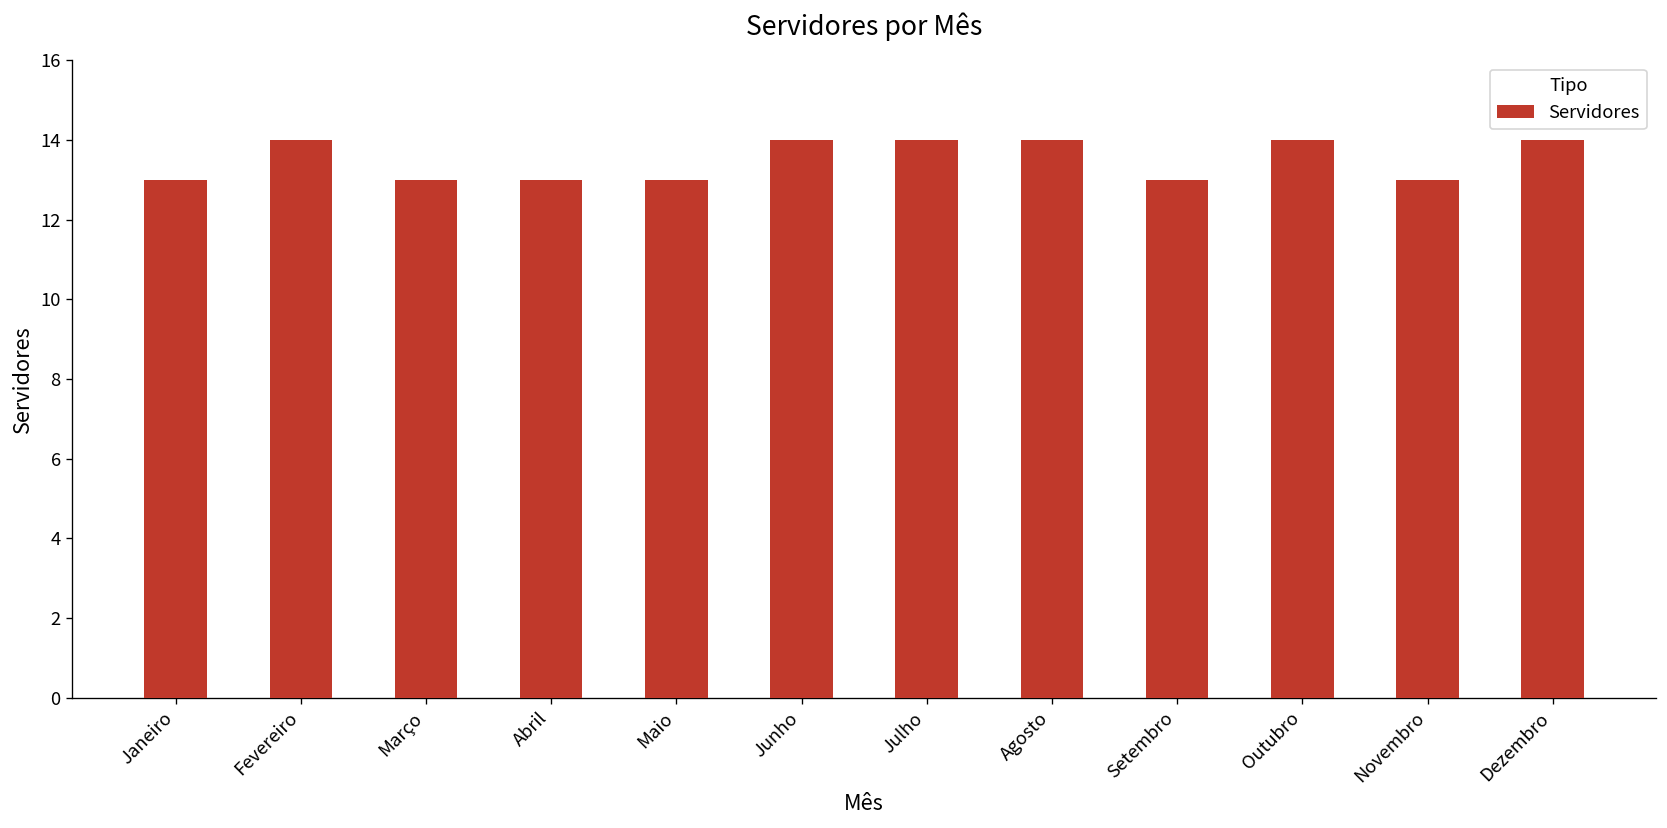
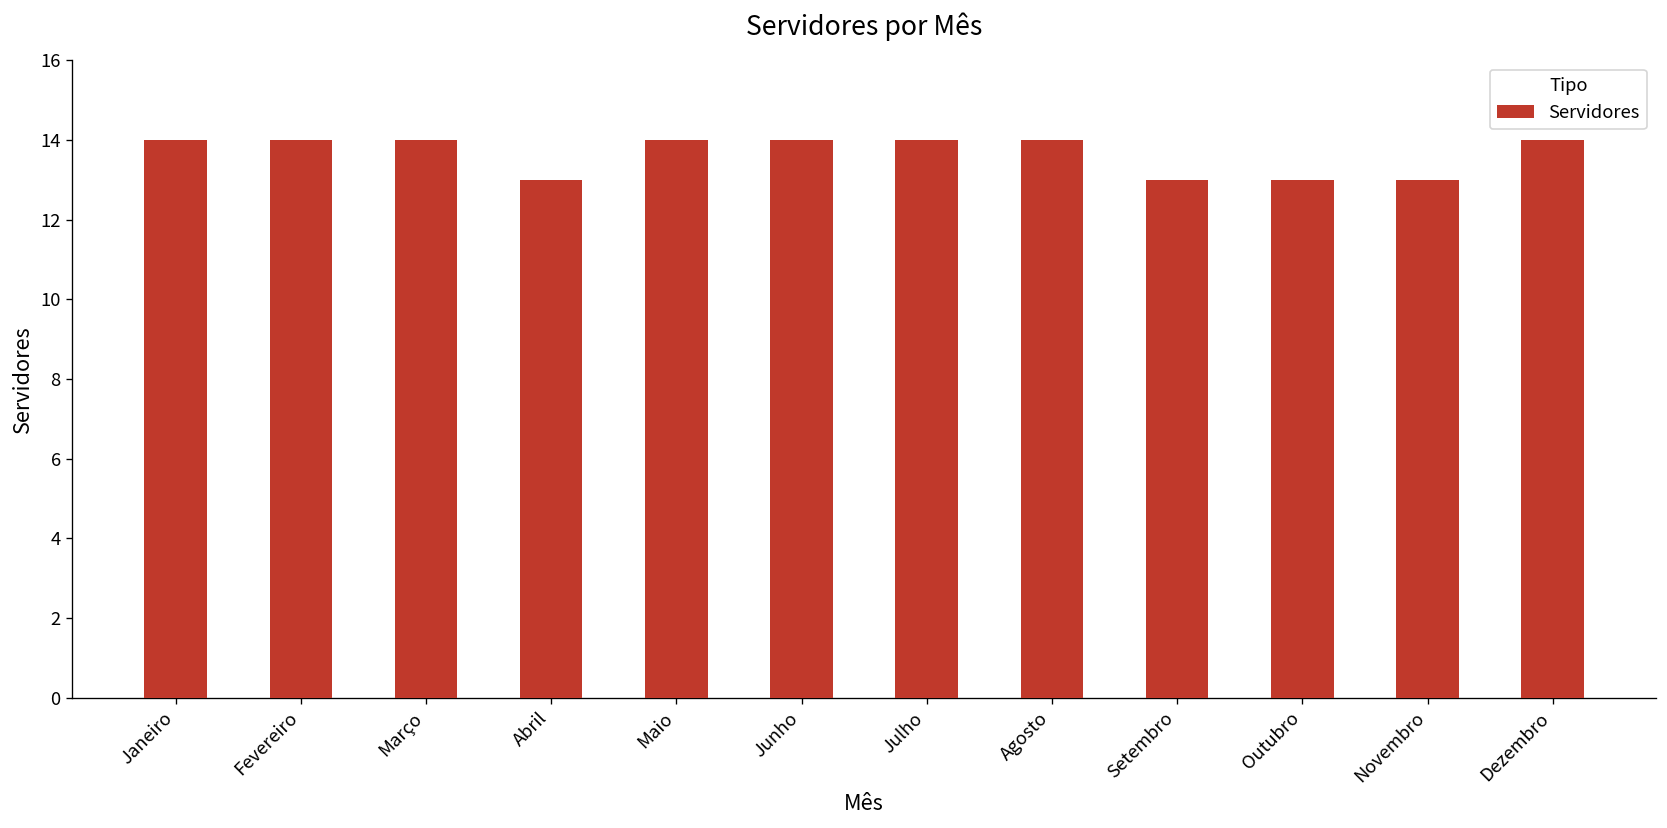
Janeiro: 13 -> 14
Março: 13 -> 14
Maio: 13 -> 14
Outubro: 14 -> 13
